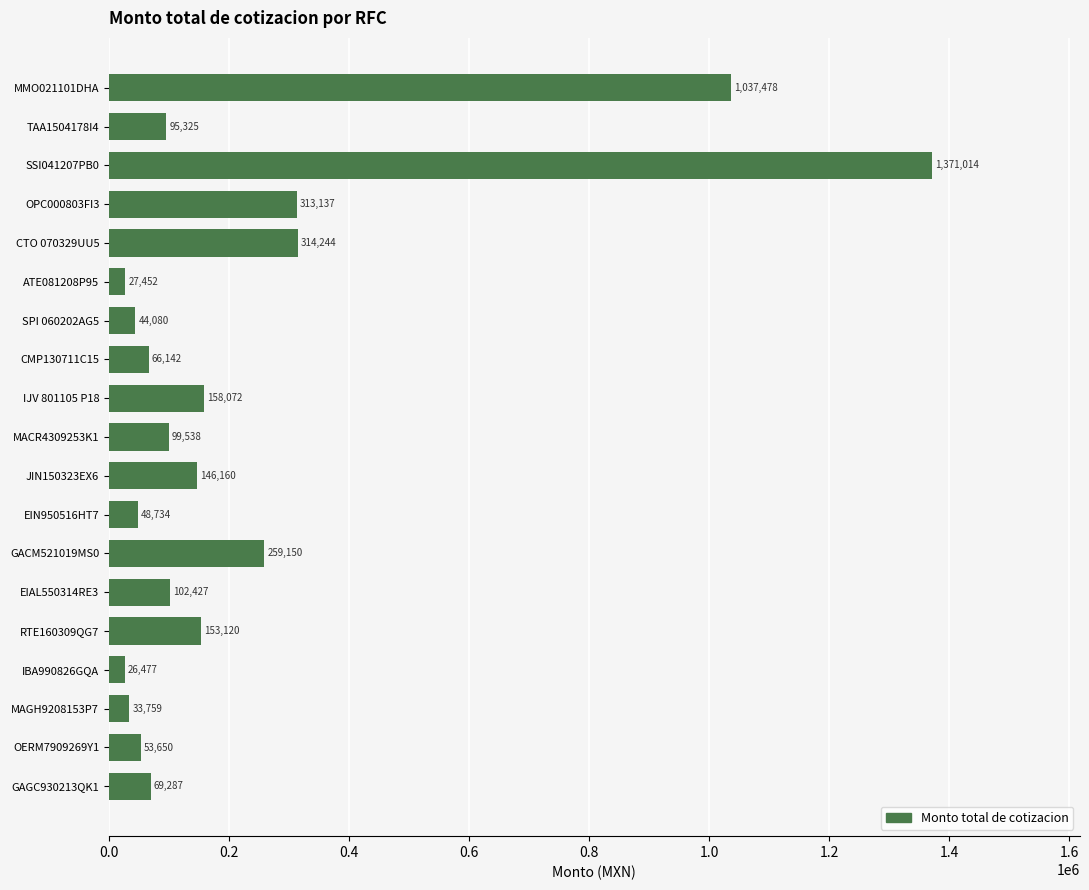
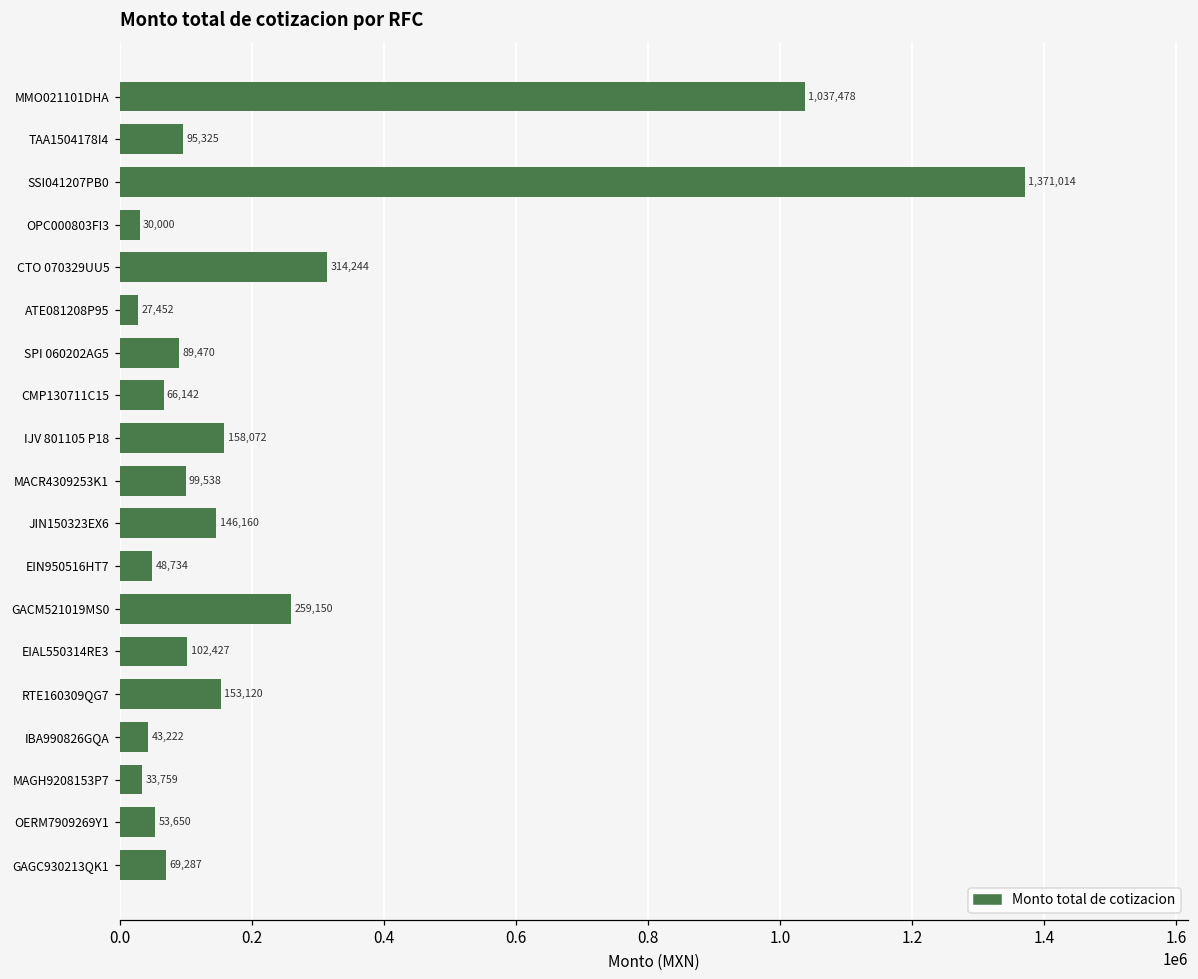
OPC000803FI3: 313,137 -> 30,000
SPI 060202AG5: 44,080 -> 89,470
IBA990826GQA: 26,477 -> 43,222
